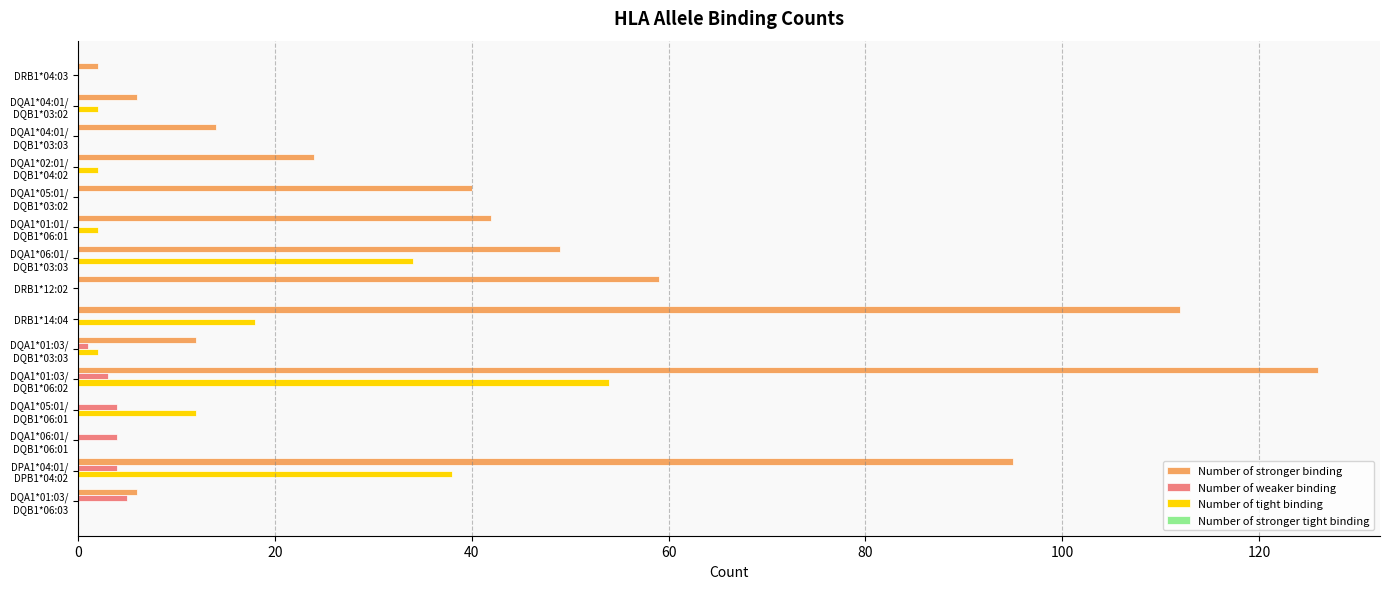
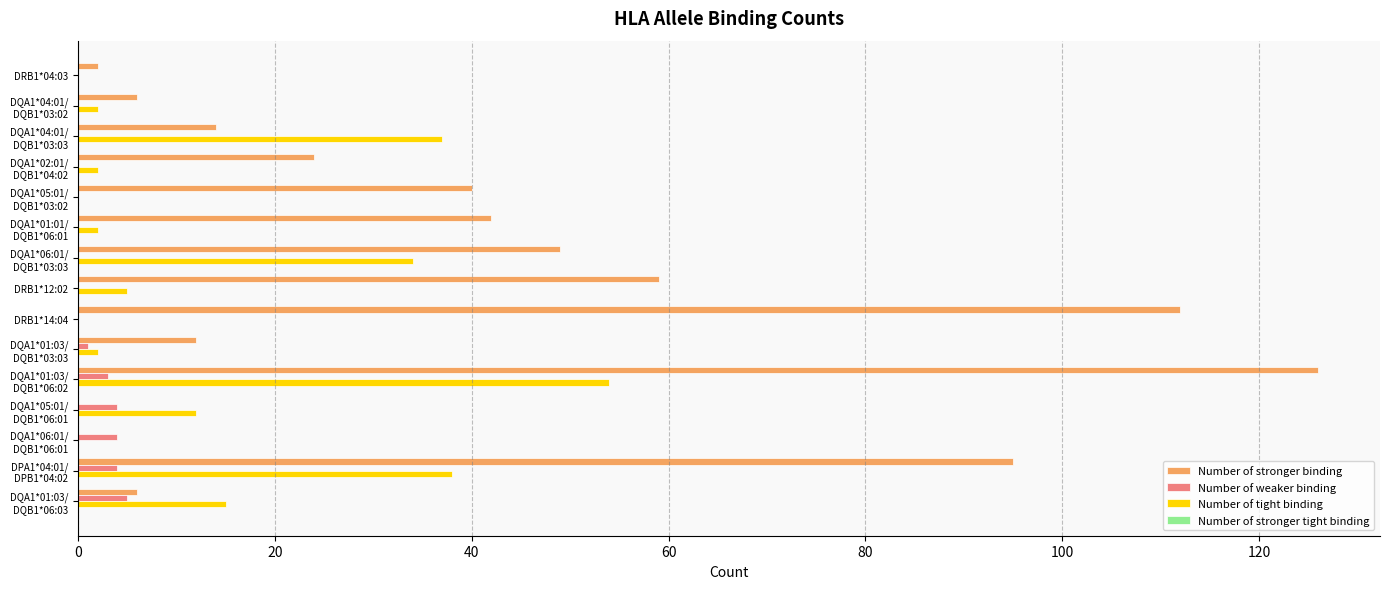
Number of tight binding, DQA1*04:01/ DQB1*03:03: 0 -> 37
Number of tight binding, DRB1*12:02: 0 -> 5
Number of tight binding, DRB1*14:04: 18 -> 0
Number of tight binding, DQA1*01:03/ DQB1*06:03: 0 -> 15
